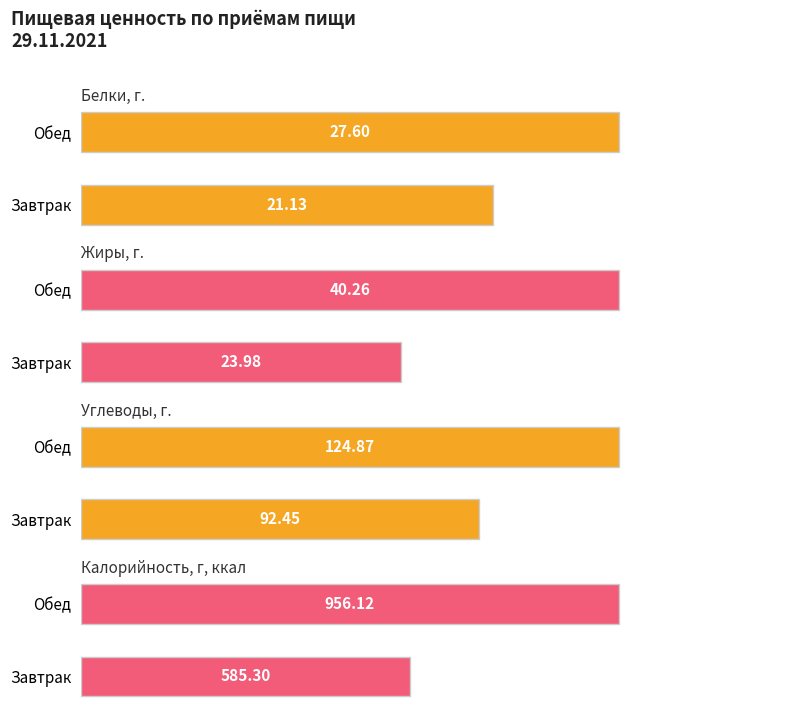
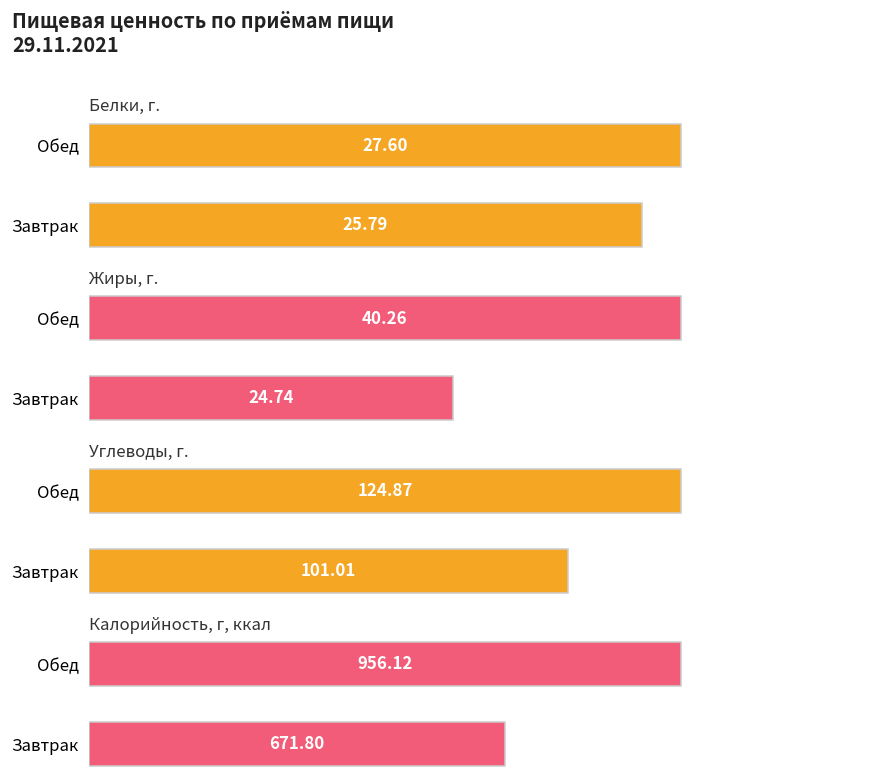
Белки, г., Завтрак: 21.13 -> 25.79
Жиры, г., Завтрак: 23.98 -> 24.74
Углеводы, г., Завтрак: 92.45 -> 101.01
Калорийность, г, ккал, Завтрак: 585.30 -> 671.80
